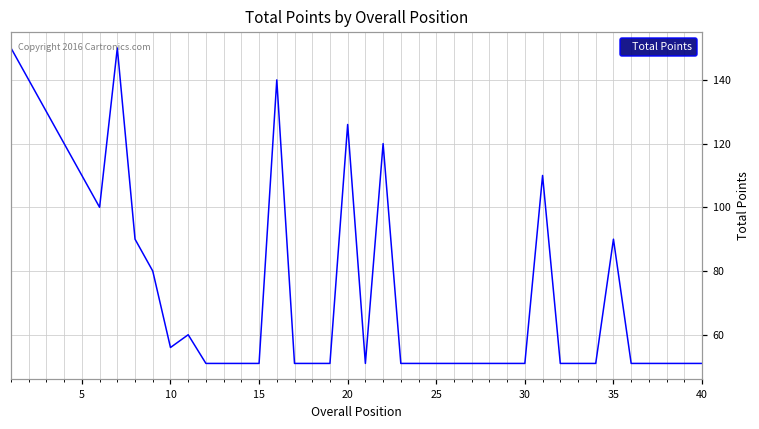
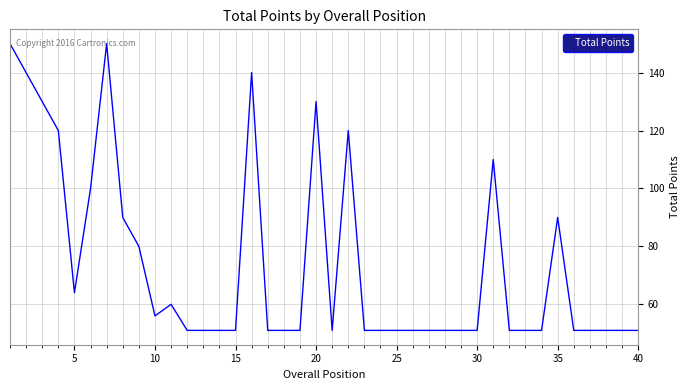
5: 110 -> 64
20: 126 -> 130
